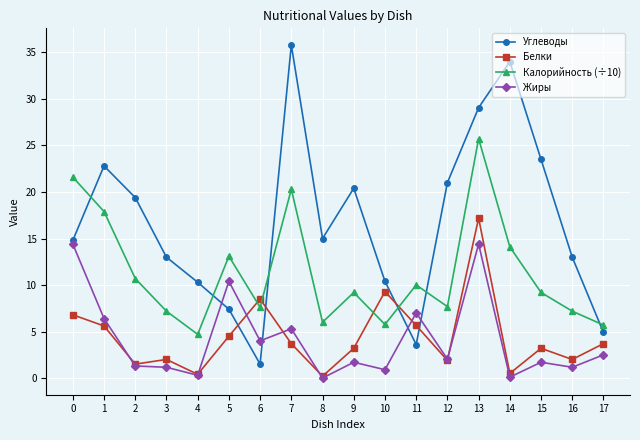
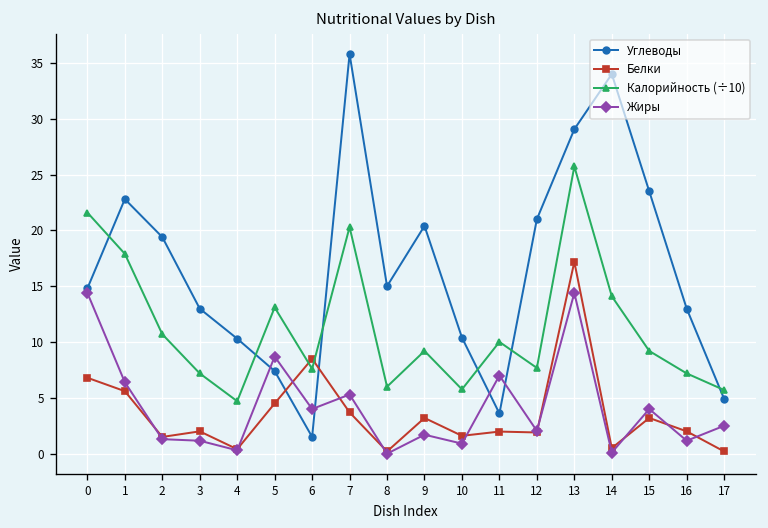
Жиры, 5: 10 -> 9
Белки, 10: 9 -> 2
Белки, 11: 6 -> 2
Жиры, 15: 2 -> 4
Белки, 17: 4 -> 0
